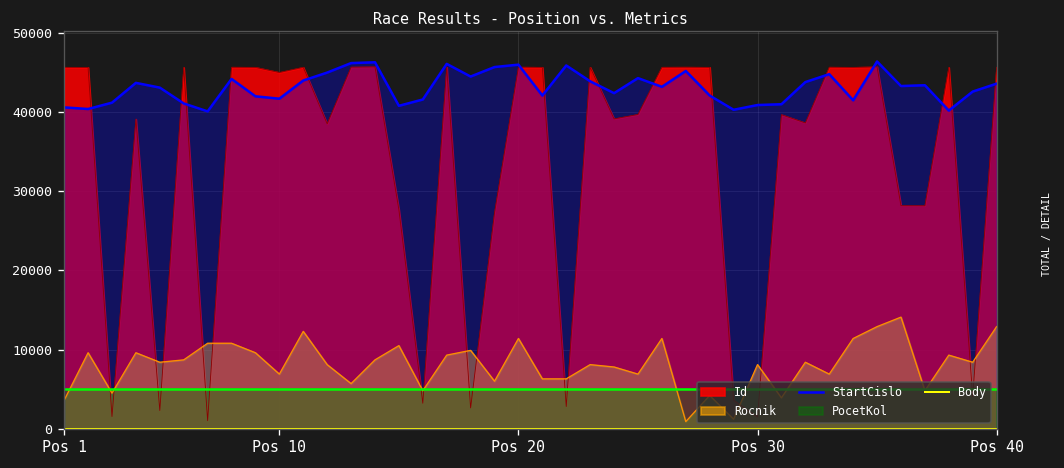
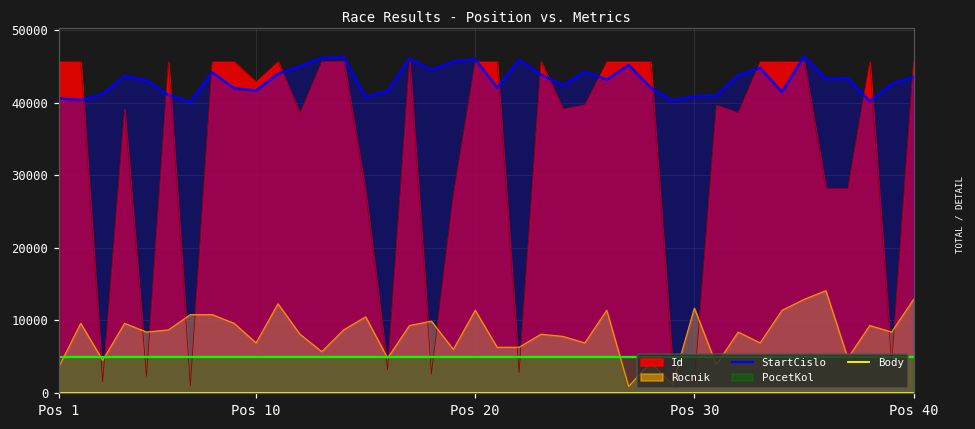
Id, Pos 10: 45000 -> 43000
Rocnik, Pos 30: 8000 -> 12000
